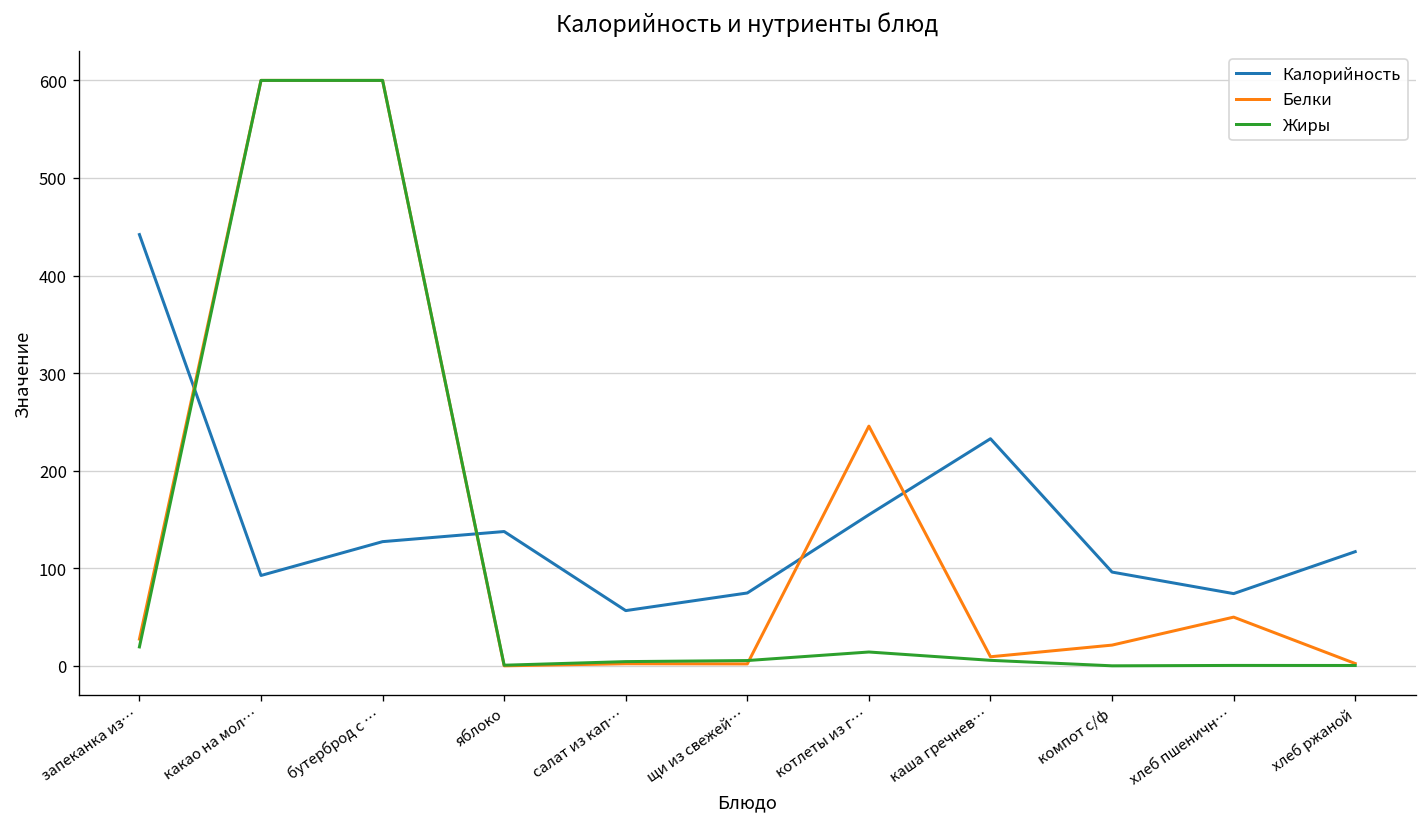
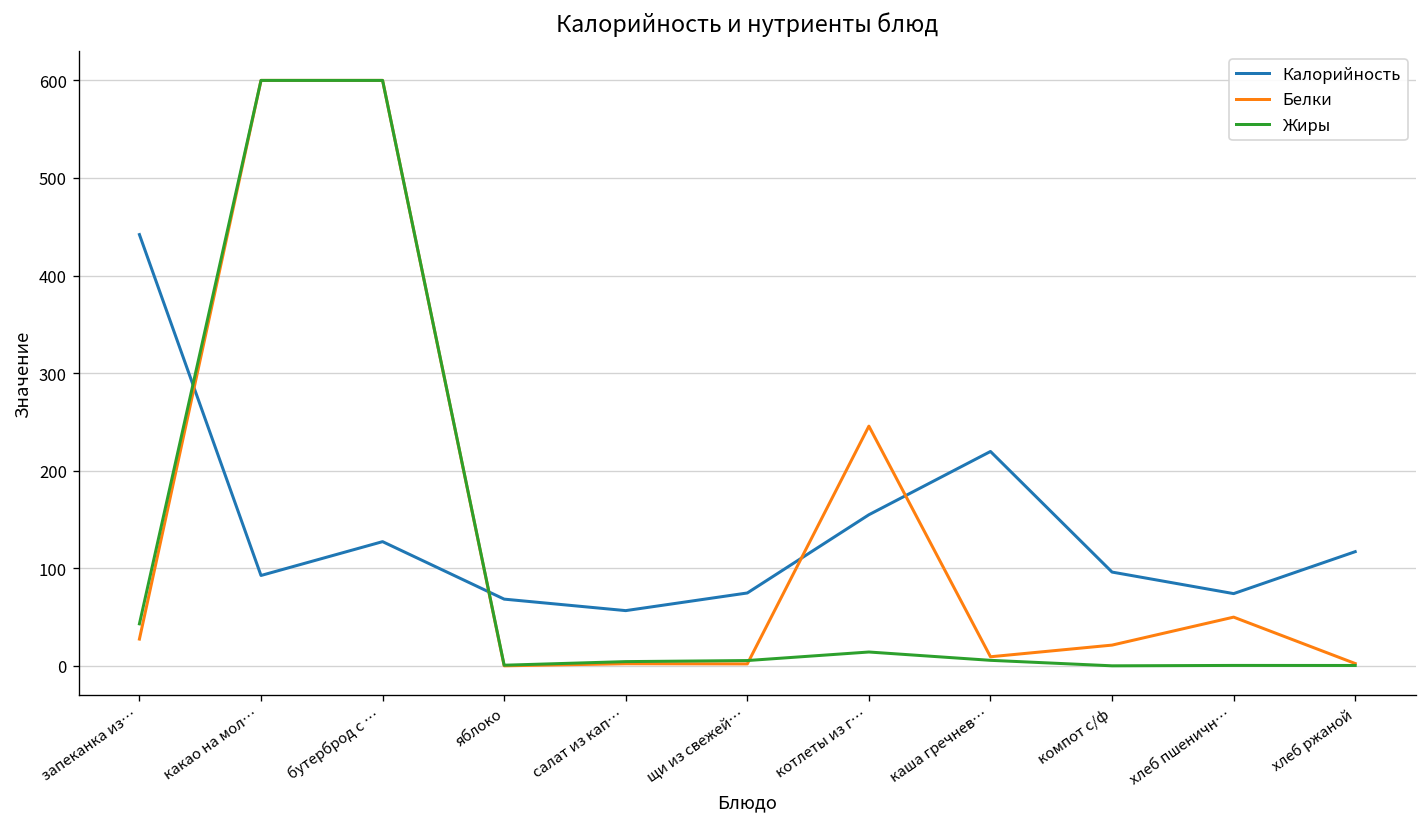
Жиры, запеканка из…: 20 -> 40
Калорийность, яблоко: 140 -> 70
Калорийность, каша гречнев…: 230 -> 220
